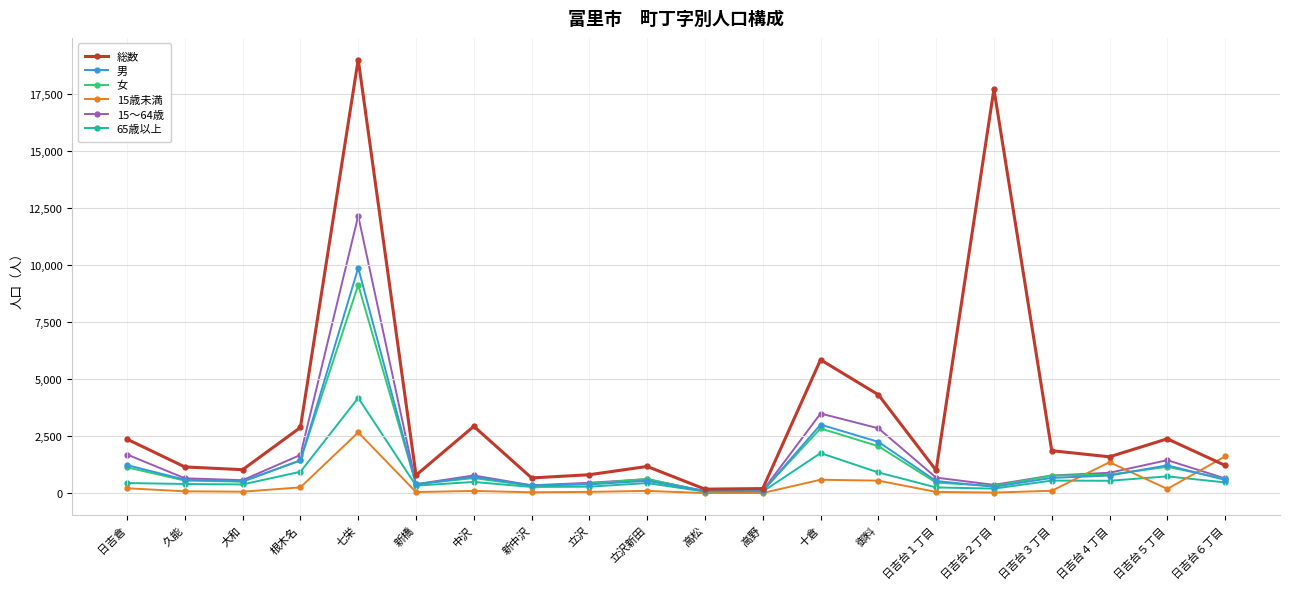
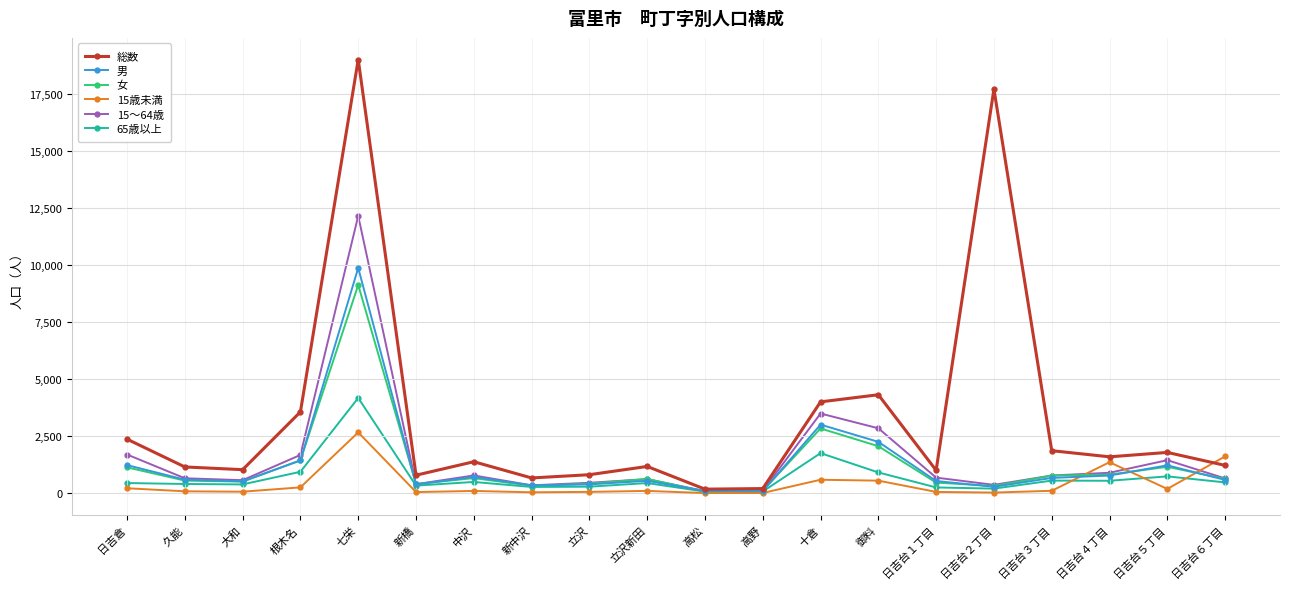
総数, 根木名: 2,900 -> 3,600
総数, 中沢: 2,900 -> 1,400
総数, 十倉: 5,900 -> 4,000
総数, 日吉台５丁目: 2,400 -> 1,800
